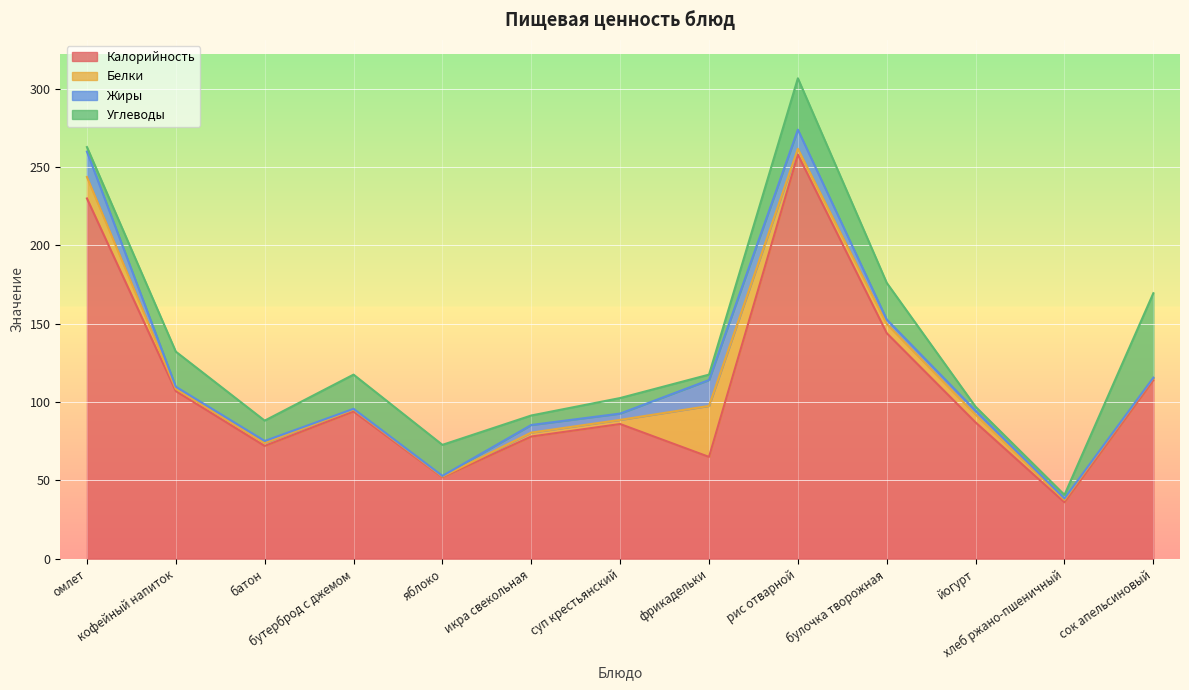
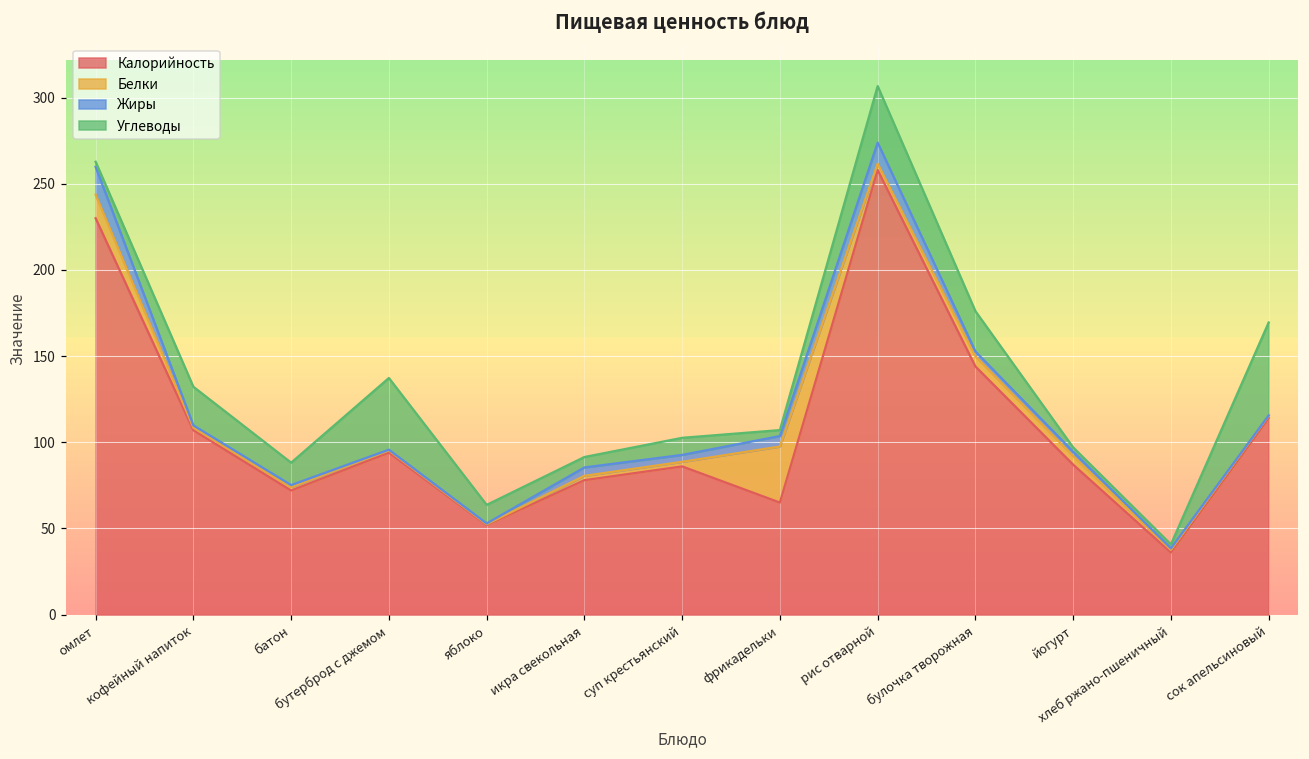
Углеводы, бутерброд с джемом: 22 -> 42
Углеводы, яблоко: 20 -> 11
Жиры, фрикадельки: 17 -> 6
